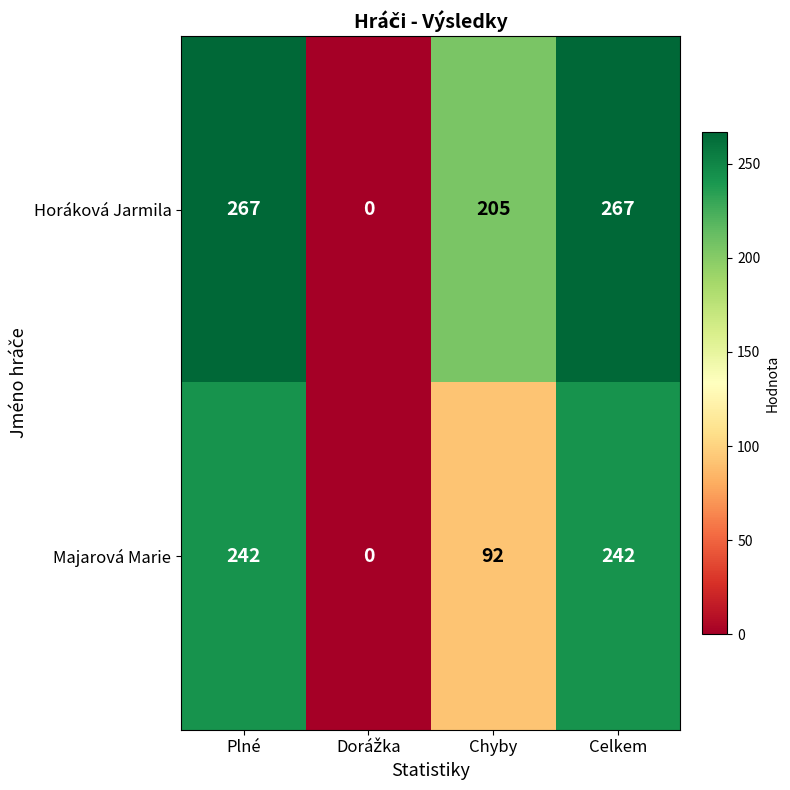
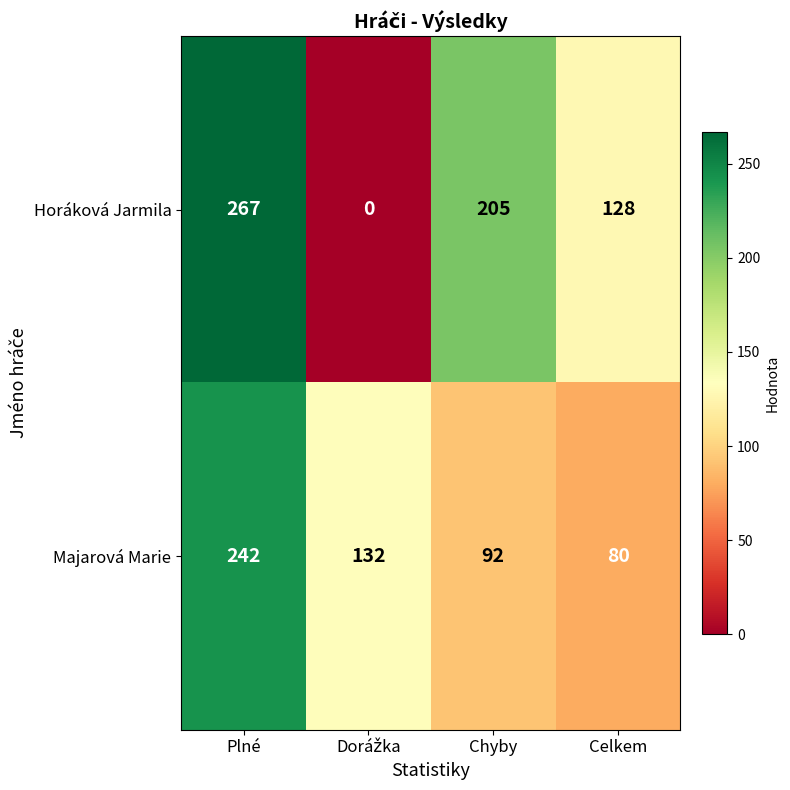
Horáková Jarmila, Celkem: 267 -> 128
Majarová Marie, Dorážka: 0 -> 132
Majarová Marie, Celkem: 242 -> 80
